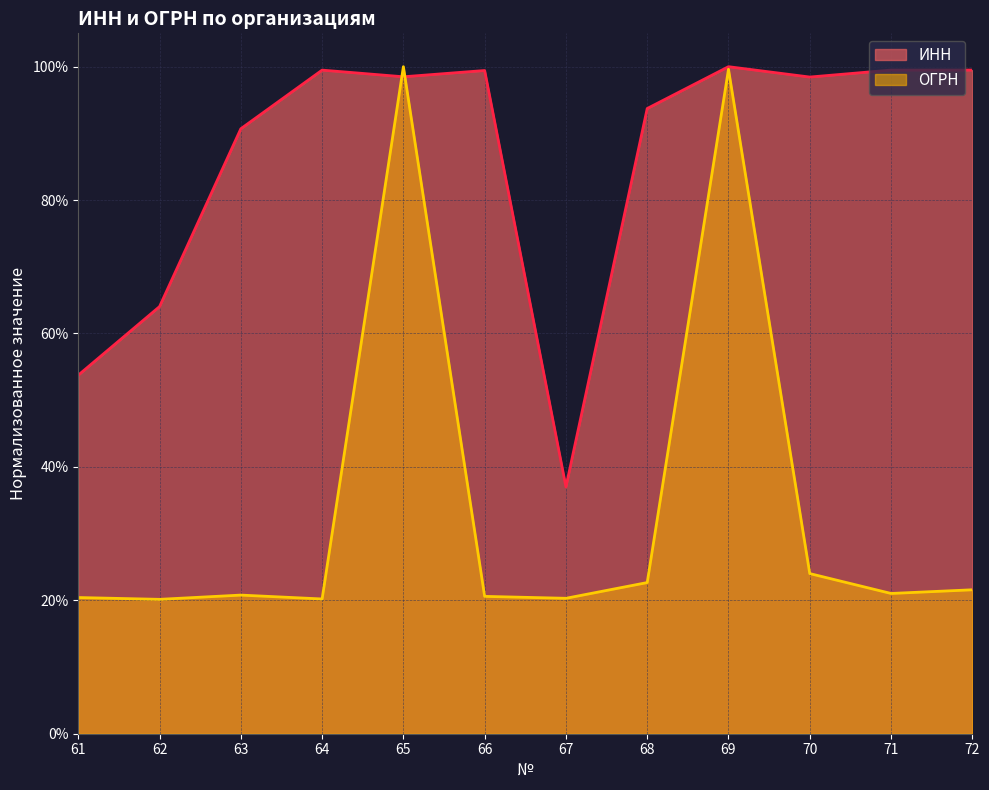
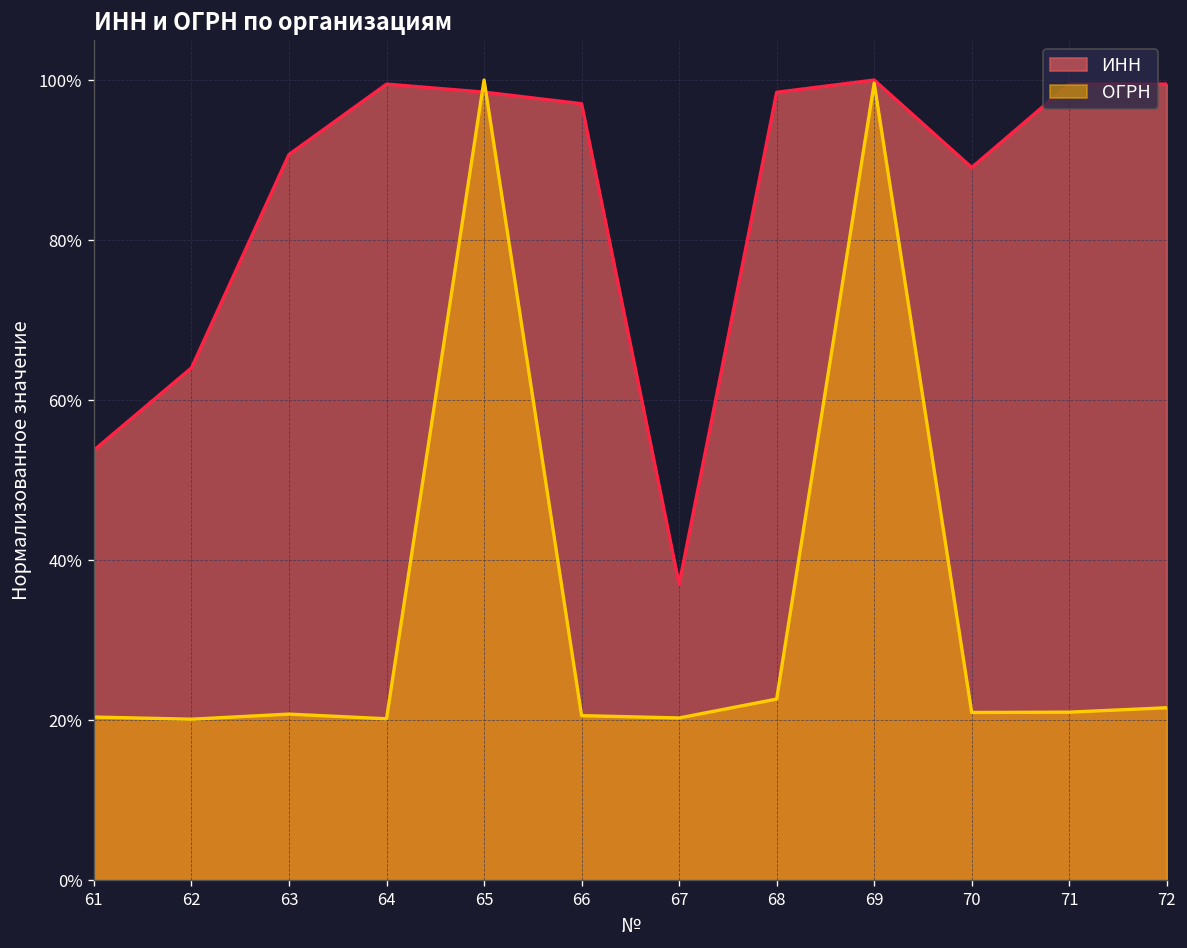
ИНН, 66: 99% -> 97%
ИНН, 68: 94% -> 98%
ИНН, 70: 98% -> 89%
ОГРН, 70: 24% -> 21%
